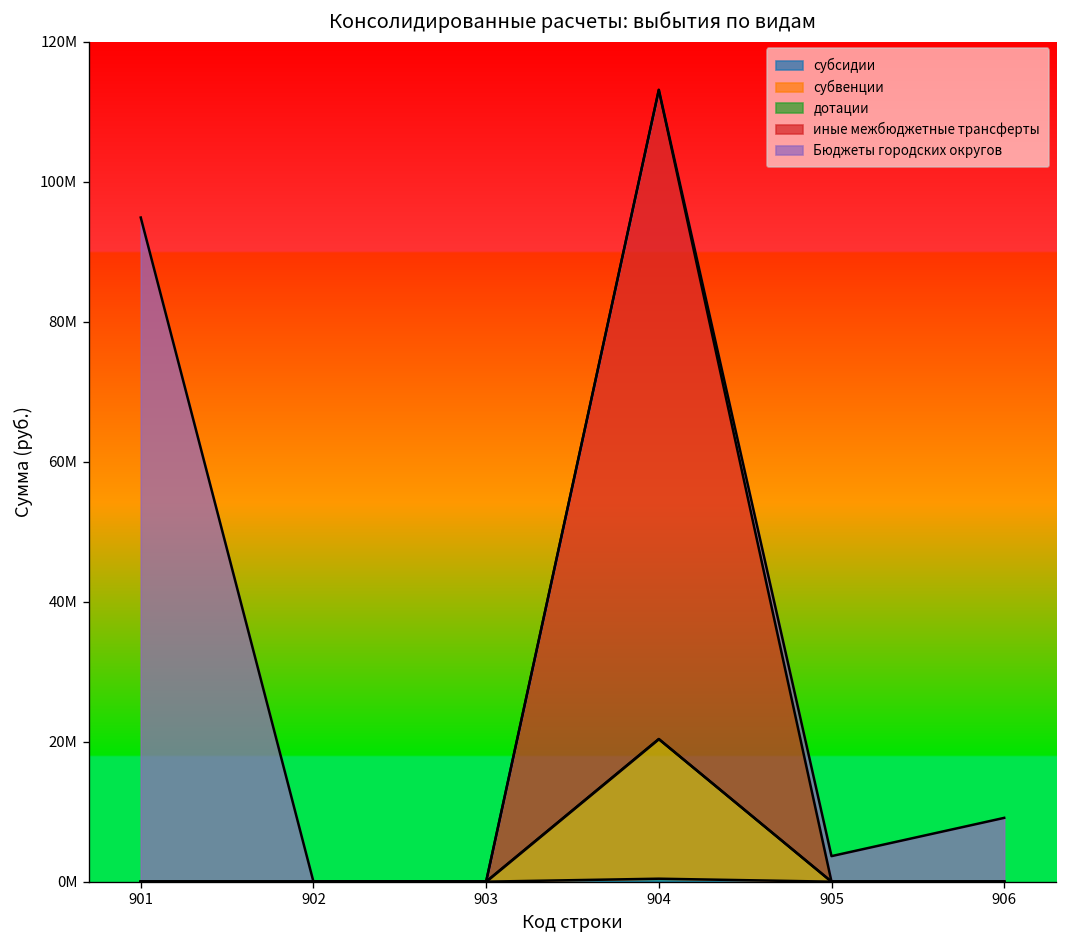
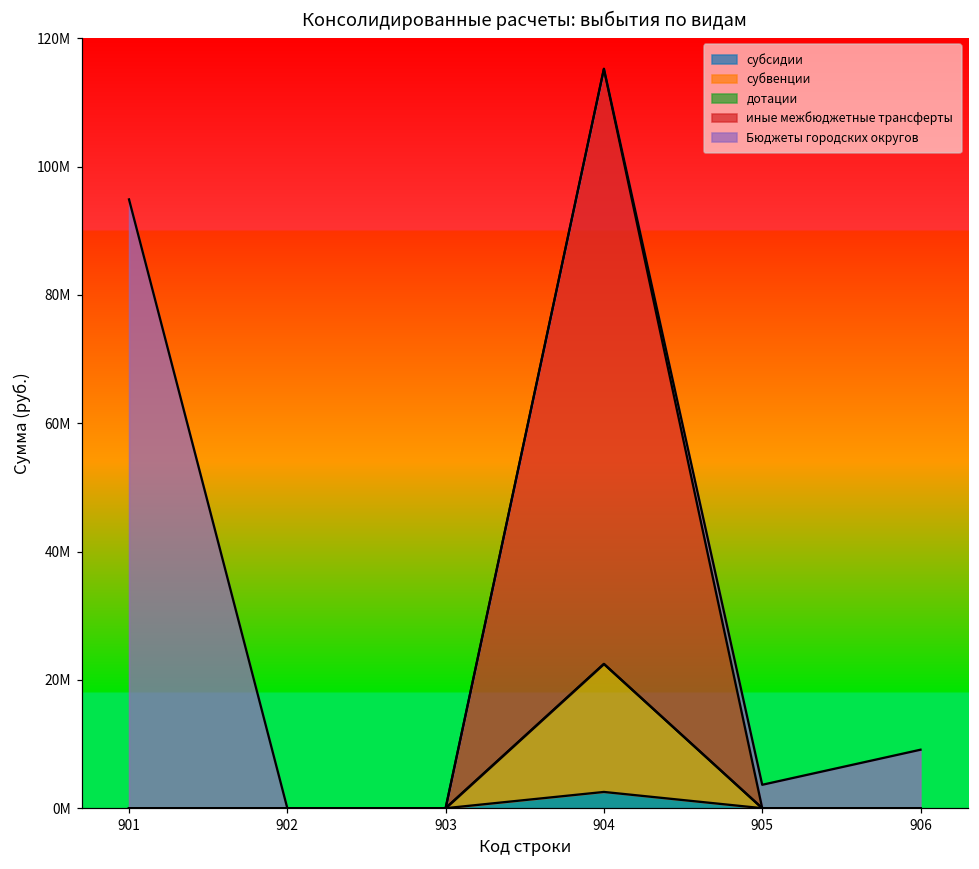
субсидии, 904: 0 -> 3000000
